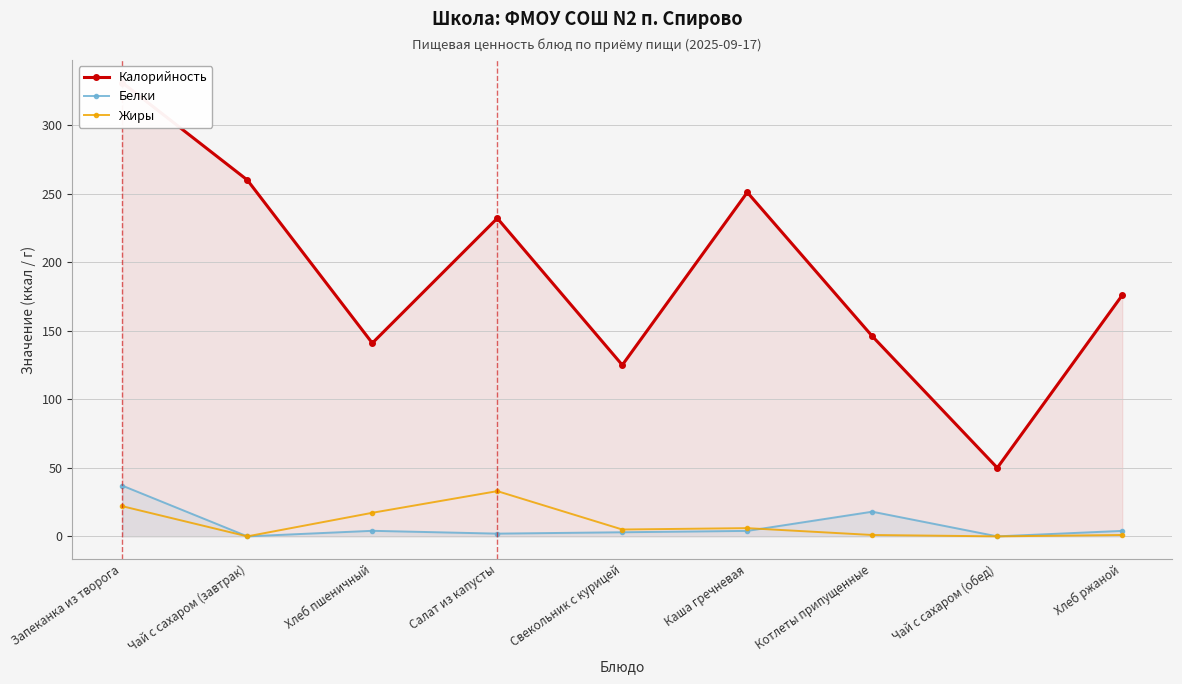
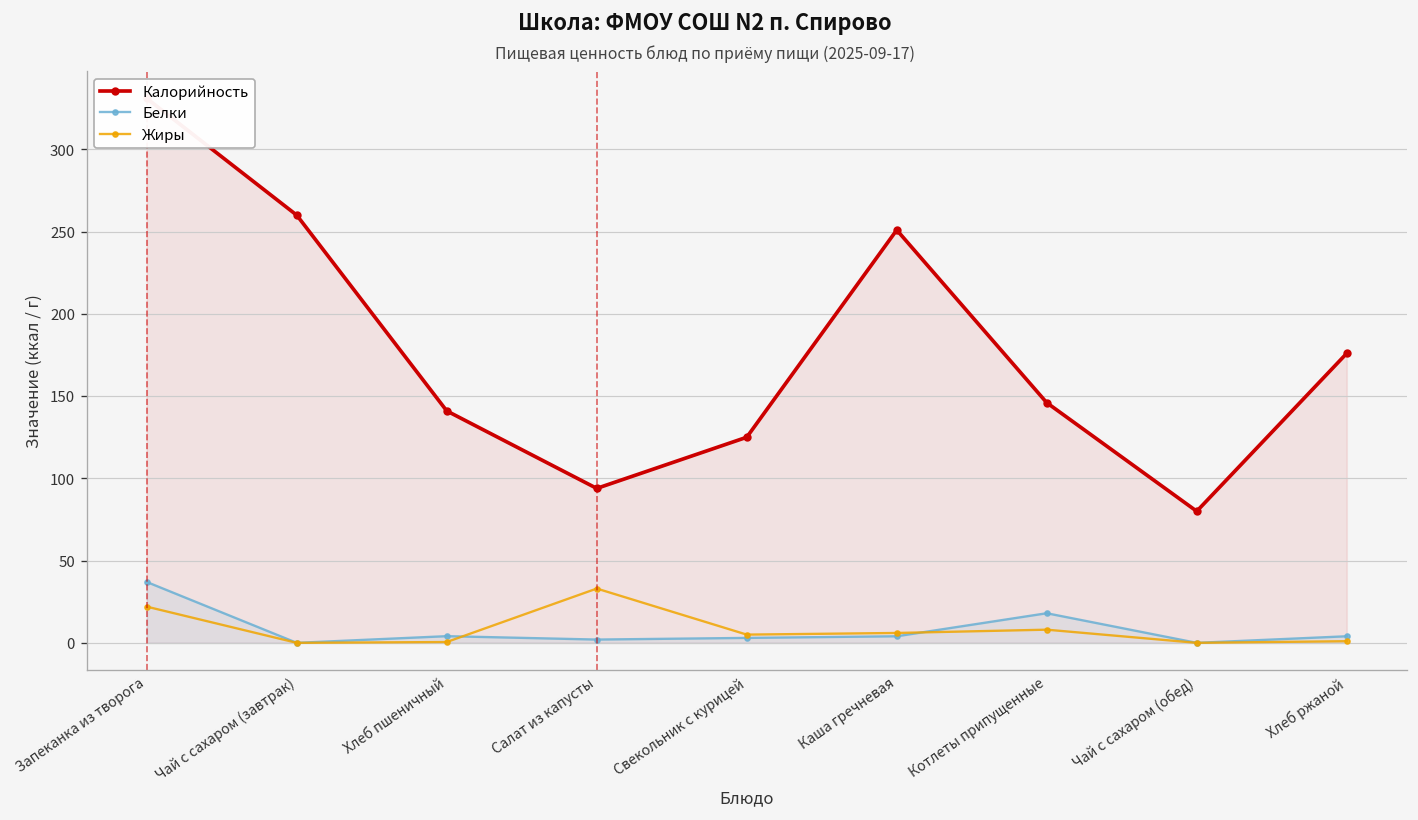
Жиры, Хлеб пшеничный: 17 -> 1
Калорийность, Салат из капусты: 232 -> 94
Жиры, Котлеты припущенные: 1 -> 8
Калорийность, Чай с сахаром (обед): 50 -> 80
